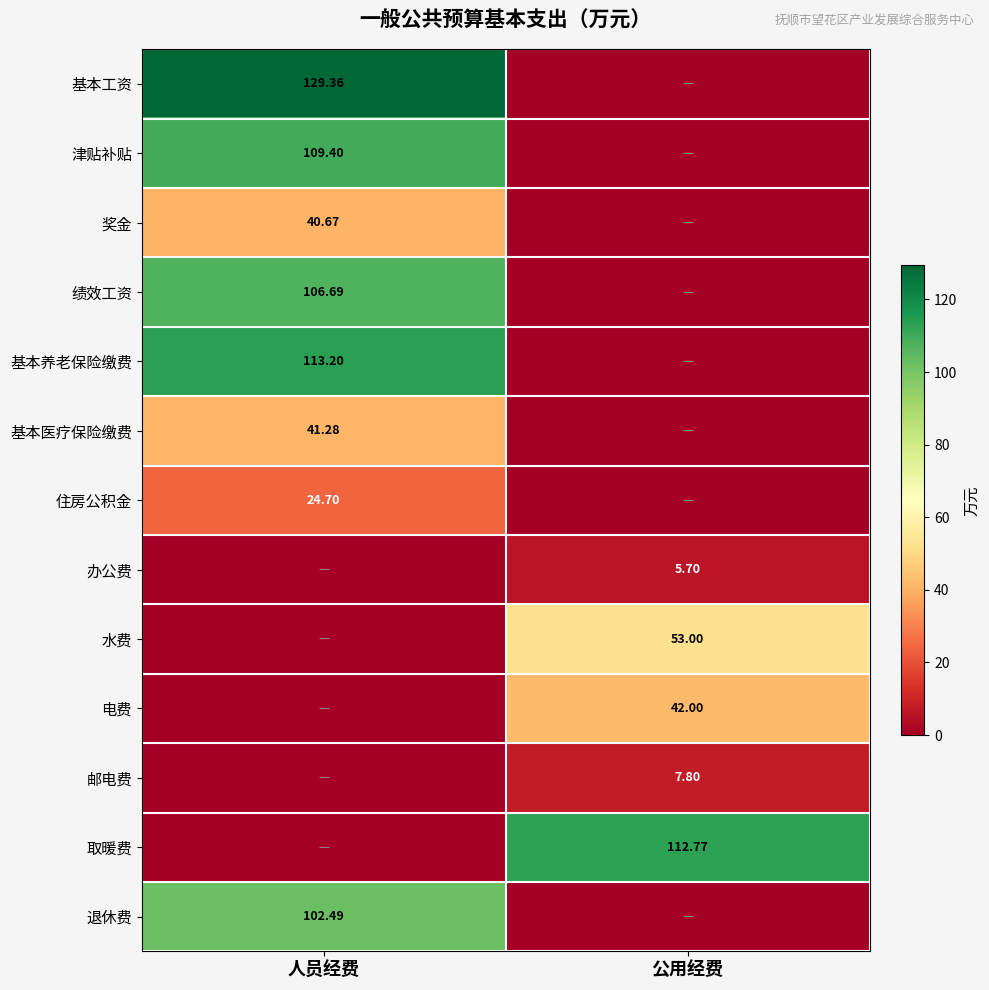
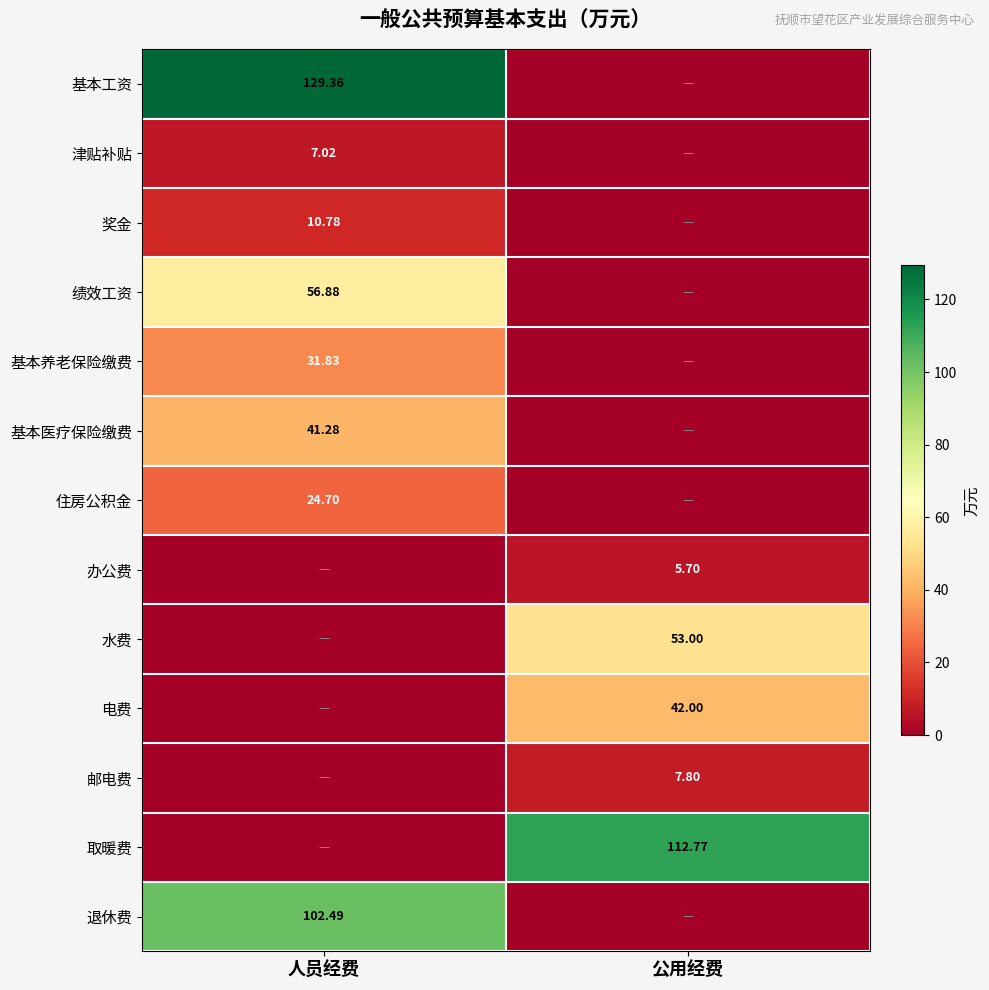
津贴补贴, 人员经费: 109.40 -> 7.02
奖金, 人员经费: 40.67 -> 10.78
绩效工资, 人员经费: 106.69 -> 56.88
基本养老保险缴费, 人员经费: 113.20 -> 31.83
